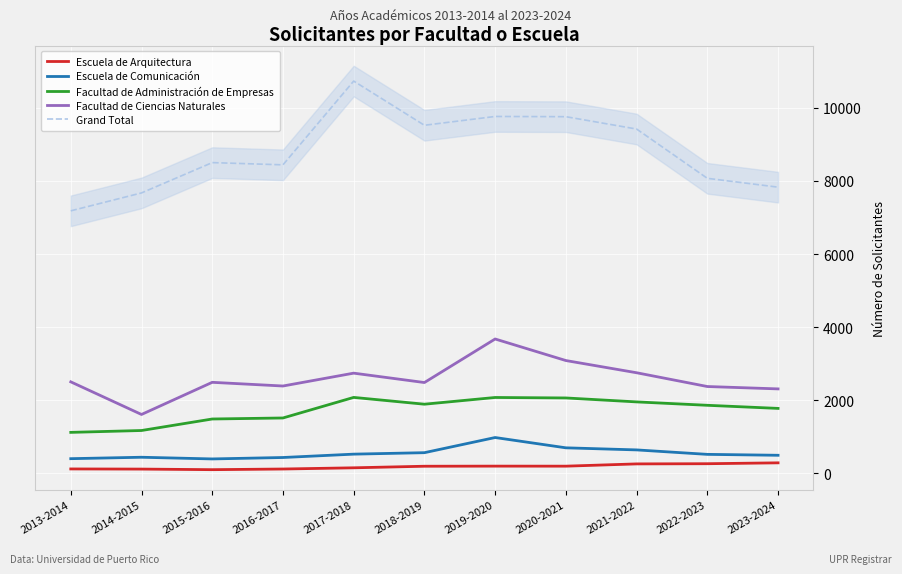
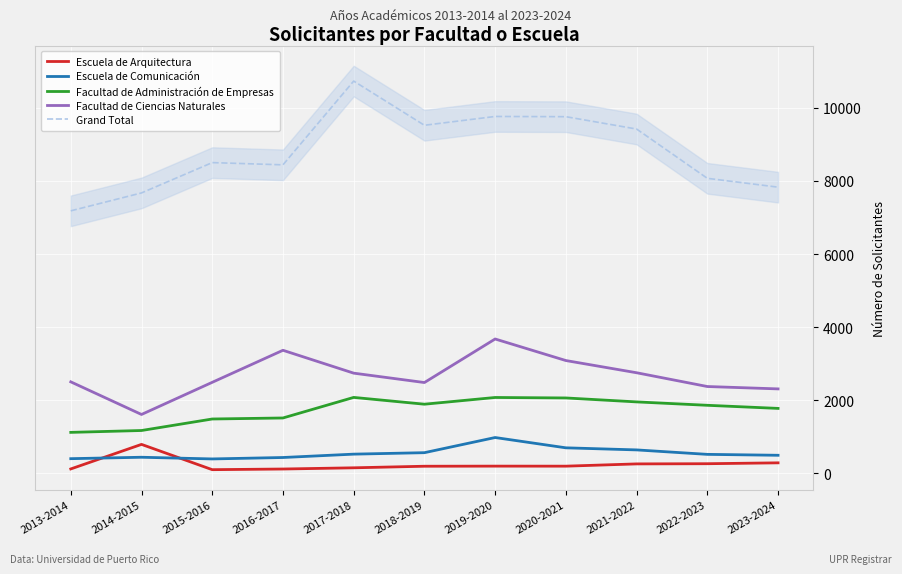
Escuela de Arquitectura, 2014-2015: 100 -> 800
Facultad de Ciencias Naturales, 2016-2017: 2400 -> 3400
